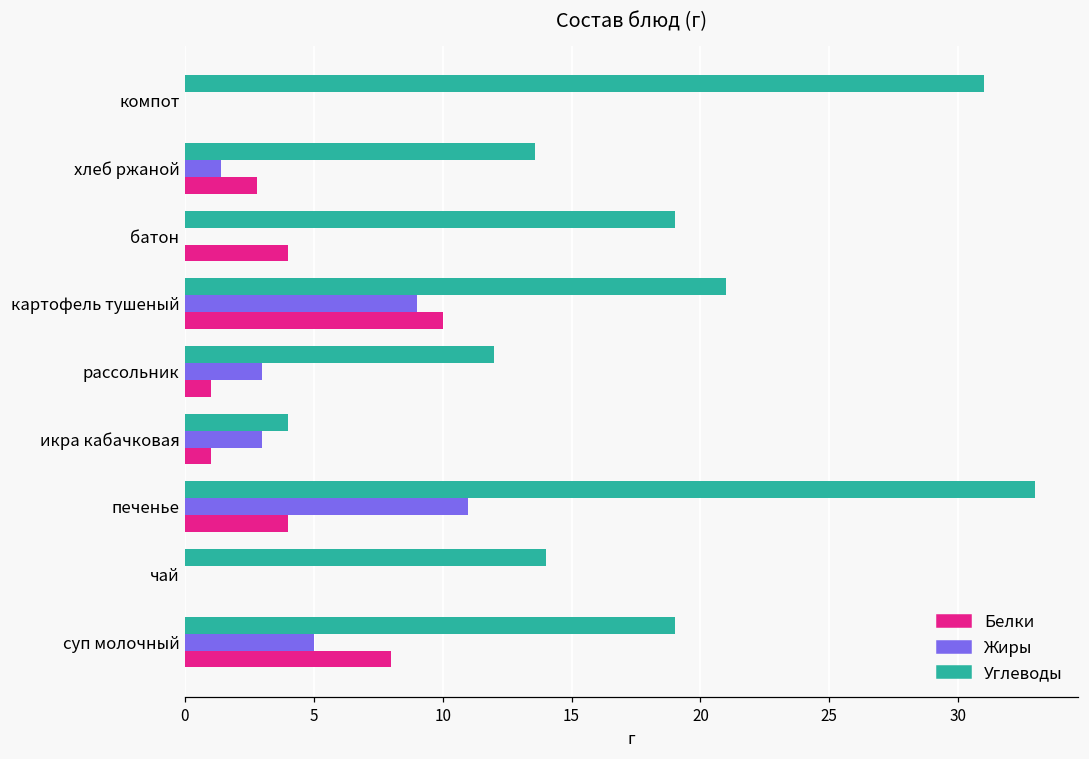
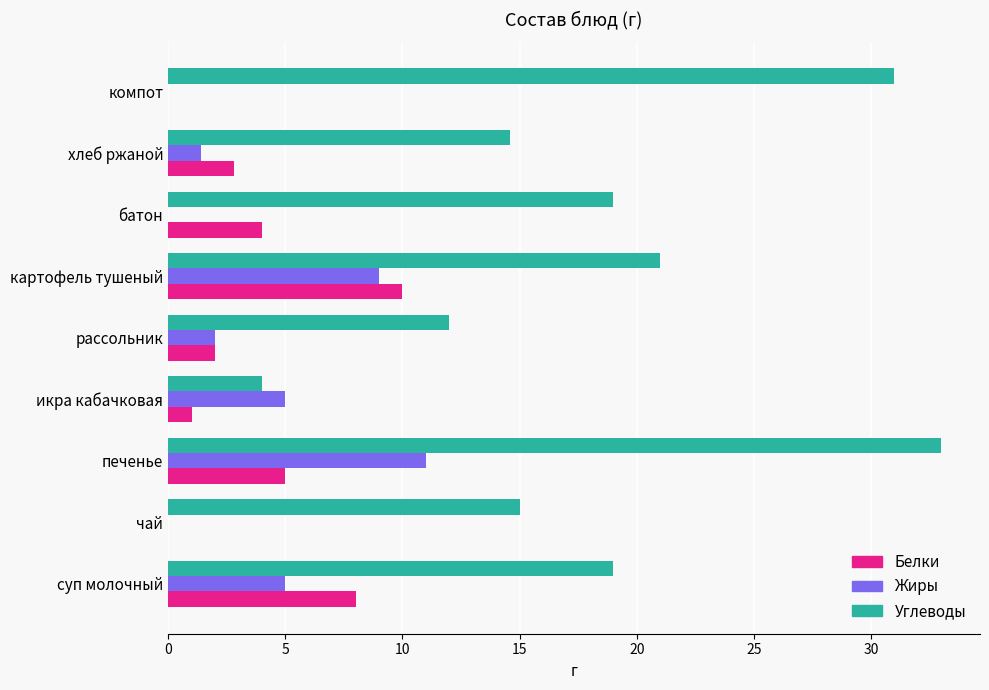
Углеводы, хлеб ржаной: 13.6 -> 14.6
Жиры, рассольник: 3 -> 2
Белки, рассольник: 1 -> 2
Жиры, икра кабачковая: 3 -> 5
Белки, печенье: 4 -> 5
Углеводы, чай: 14 -> 15
